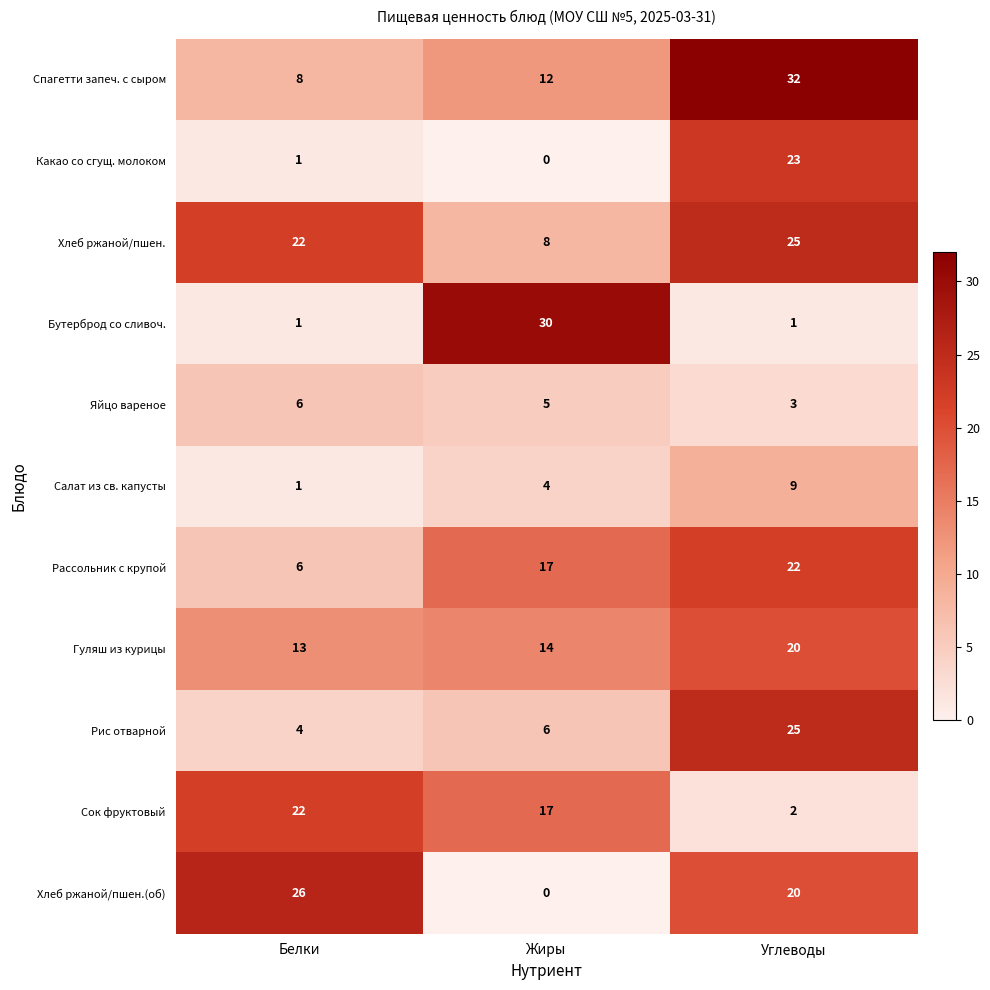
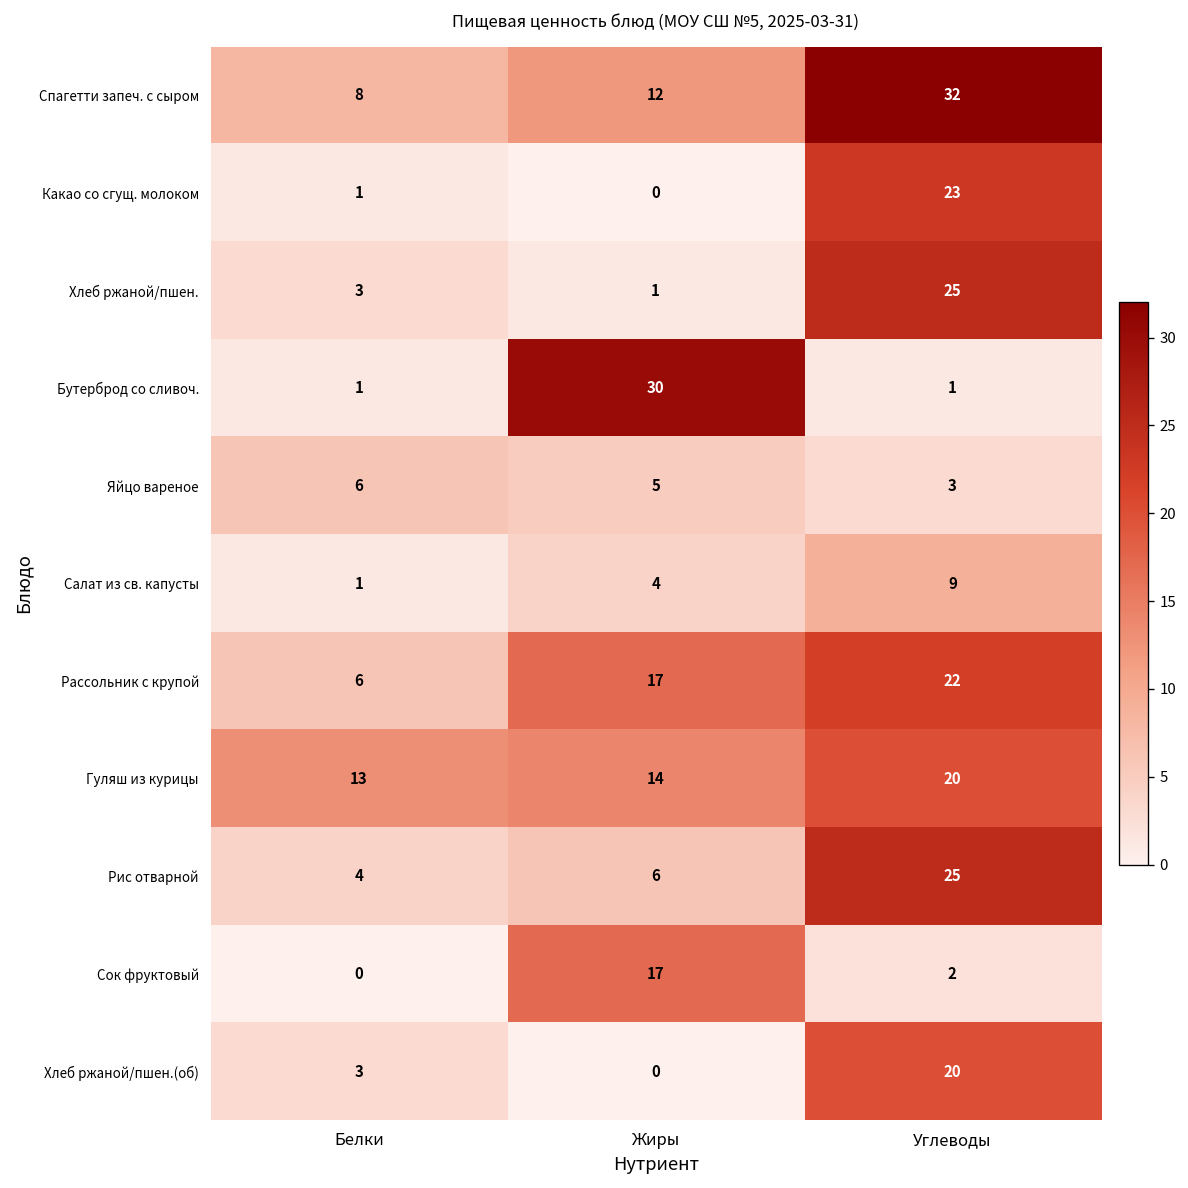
Хлеб ржаной/пшен., Белки: 22 -> 3
Хлеб ржаной/пшен., Жиры: 8 -> 1
Сок фруктовый, Белки: 22 -> 0
Хлеб ржаной/пшен.(об), Белки: 26 -> 3
